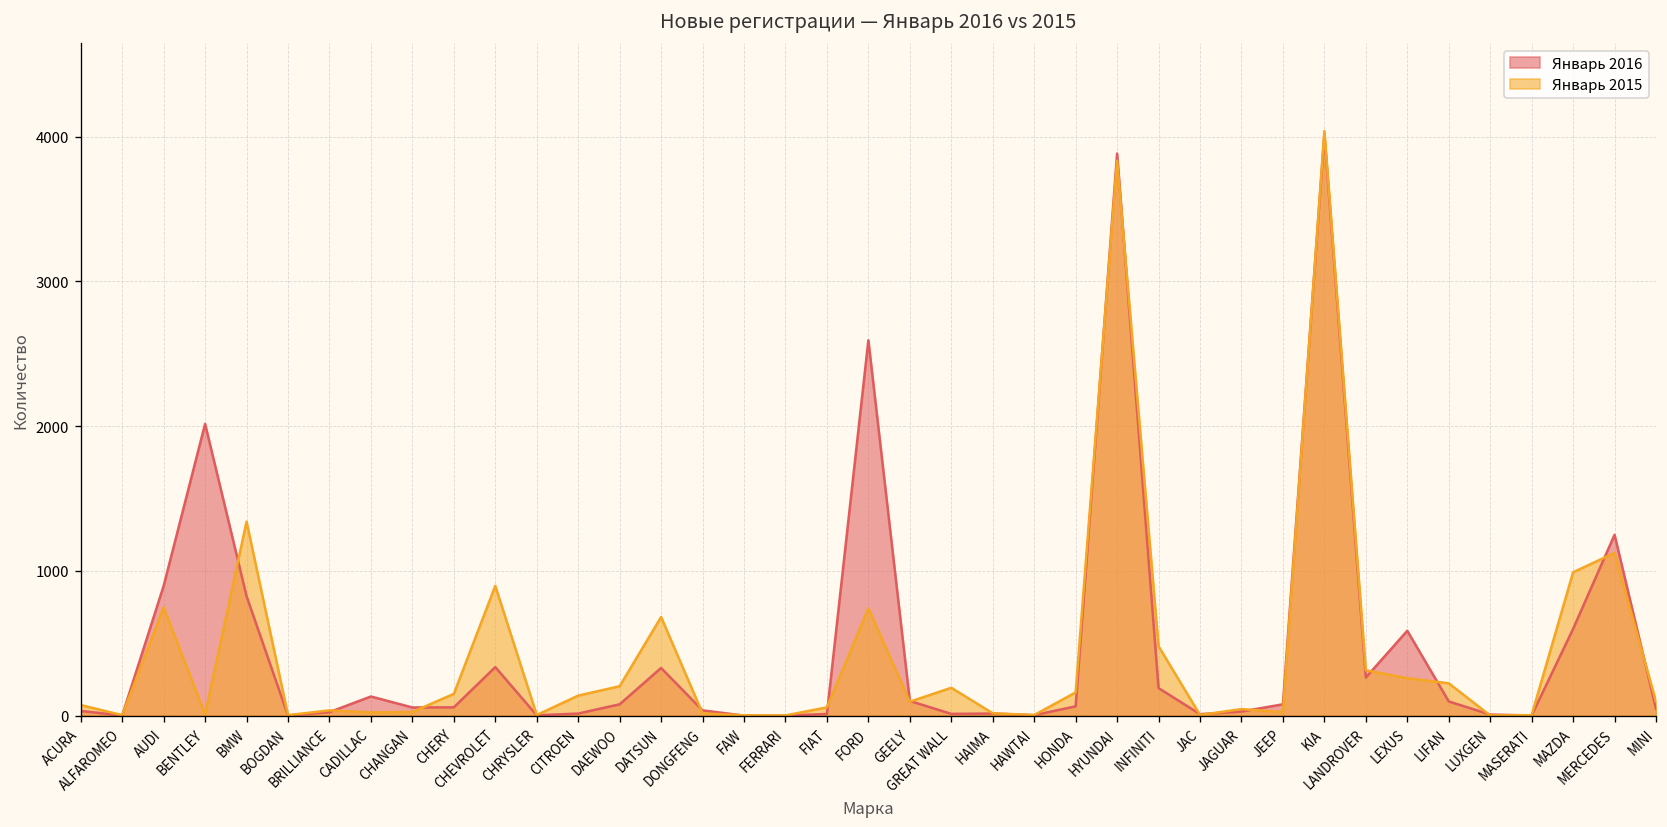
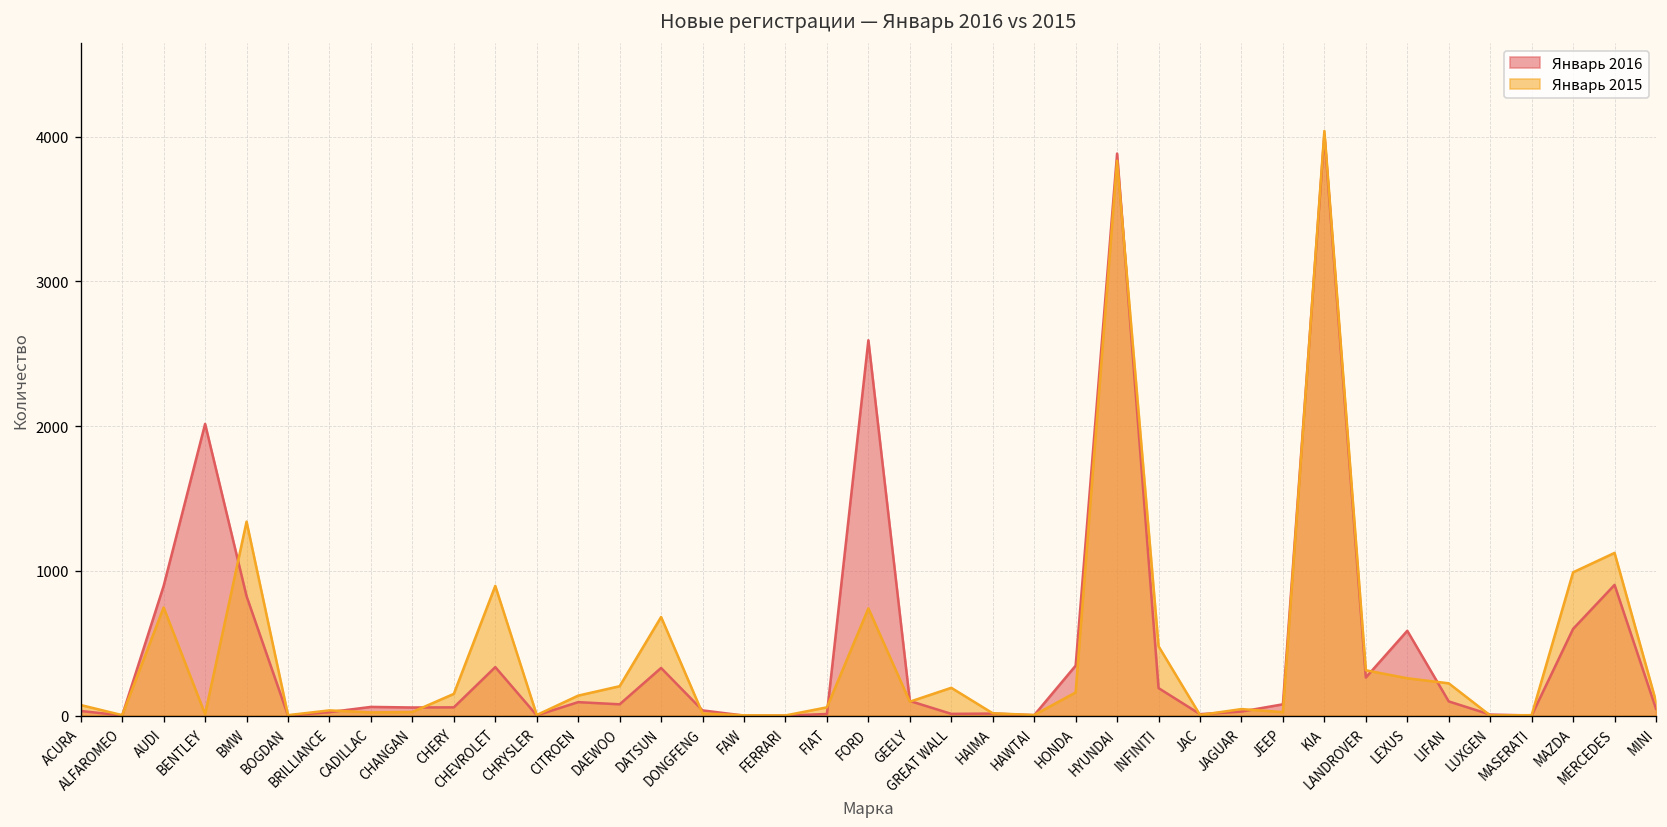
Январь 2016, CADILLAC: 130 -> 60
Январь 2016, CITROEN: 10 -> 90
Январь 2016, HONDA: 60 -> 350
Январь 2016, MERCEDES: 1250 -> 900
